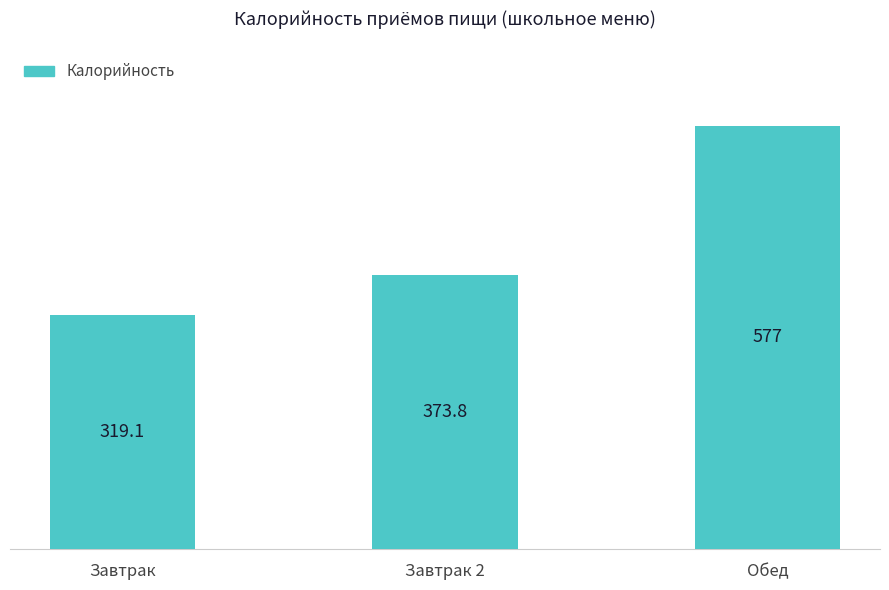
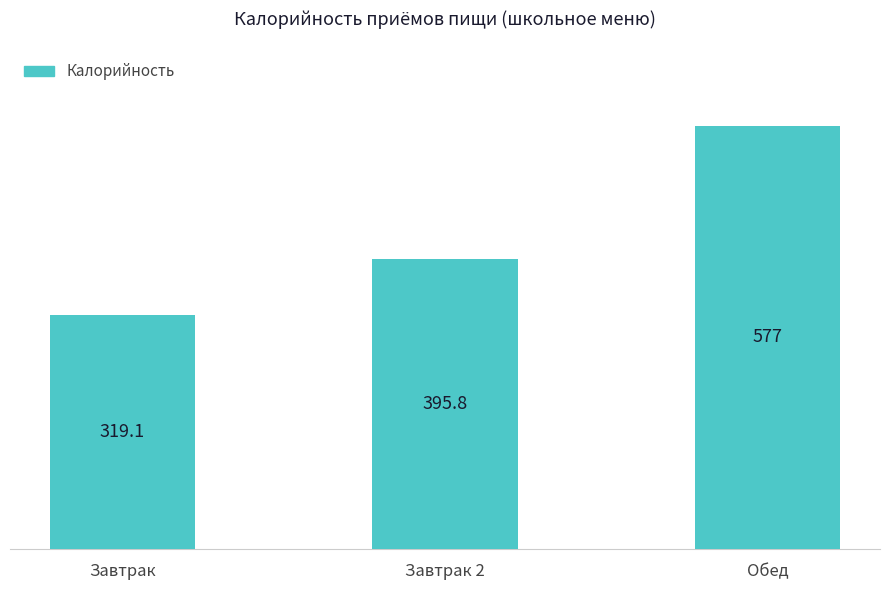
Завтрак 2: 373.8 -> 395.8
